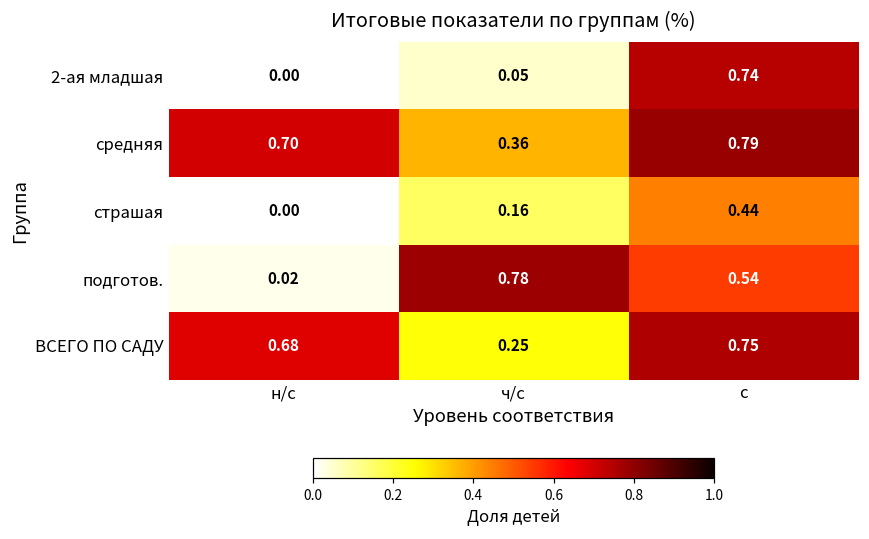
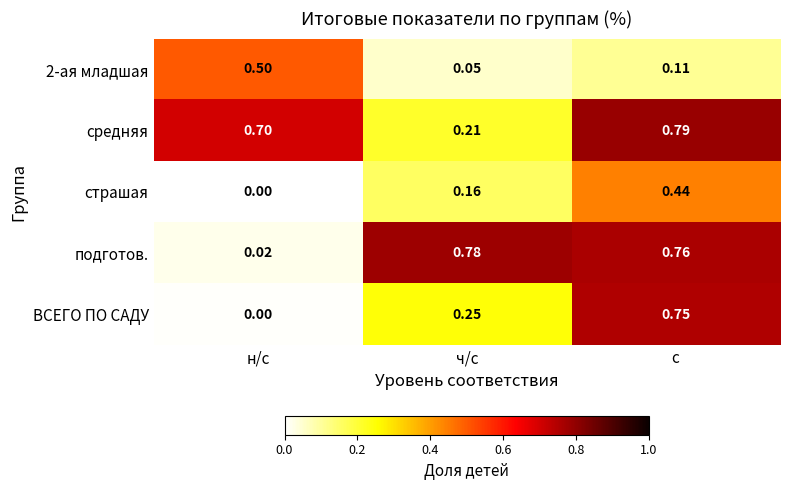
2-ая младшая, н/с: 0.00 -> 0.50
2-ая младшая, с: 0.74 -> 0.11
средняя, ч/с: 0.36 -> 0.21
подготов., с: 0.54 -> 0.76
ВСЕГО ПО САДУ, н/с: 0.68 -> 0.00
